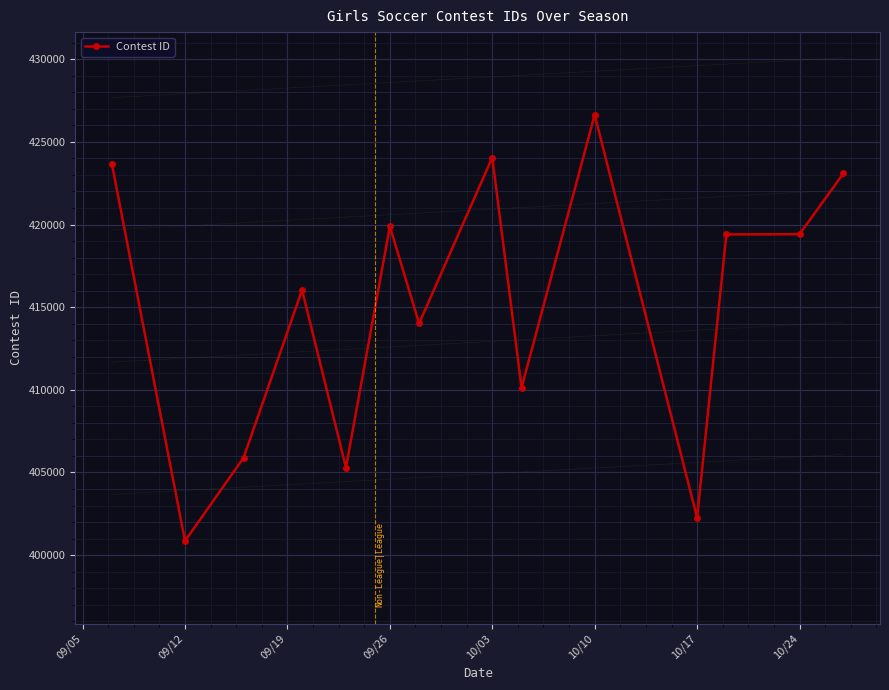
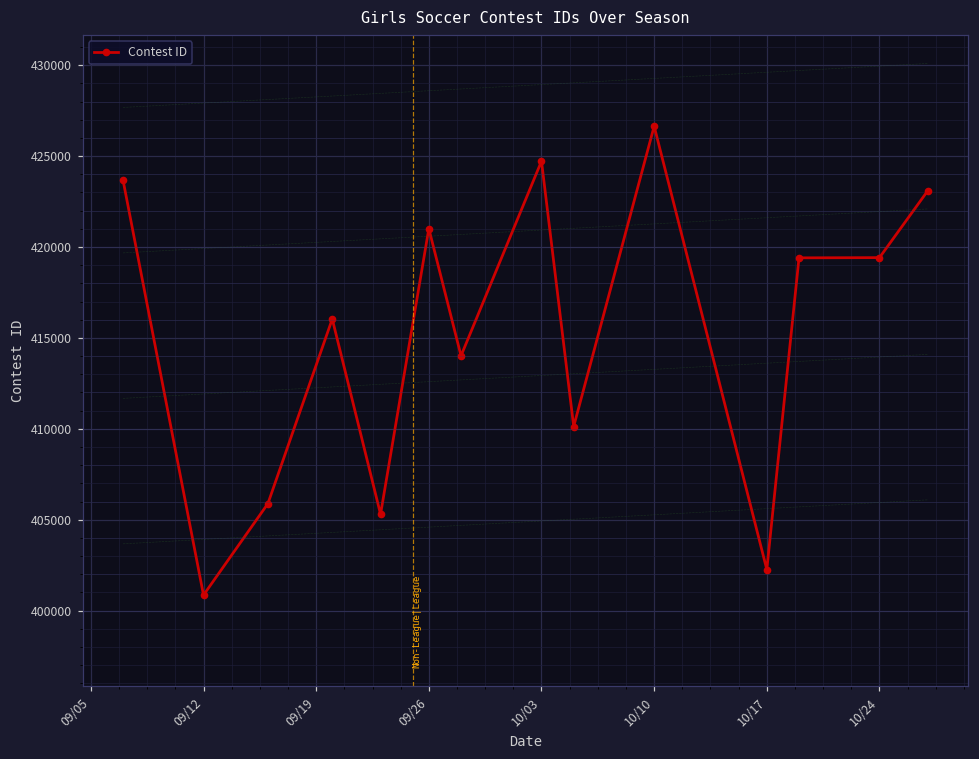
Contest ID, 09/26: 419900 -> 421000
Contest ID, 10/03: 424100 -> 424700
